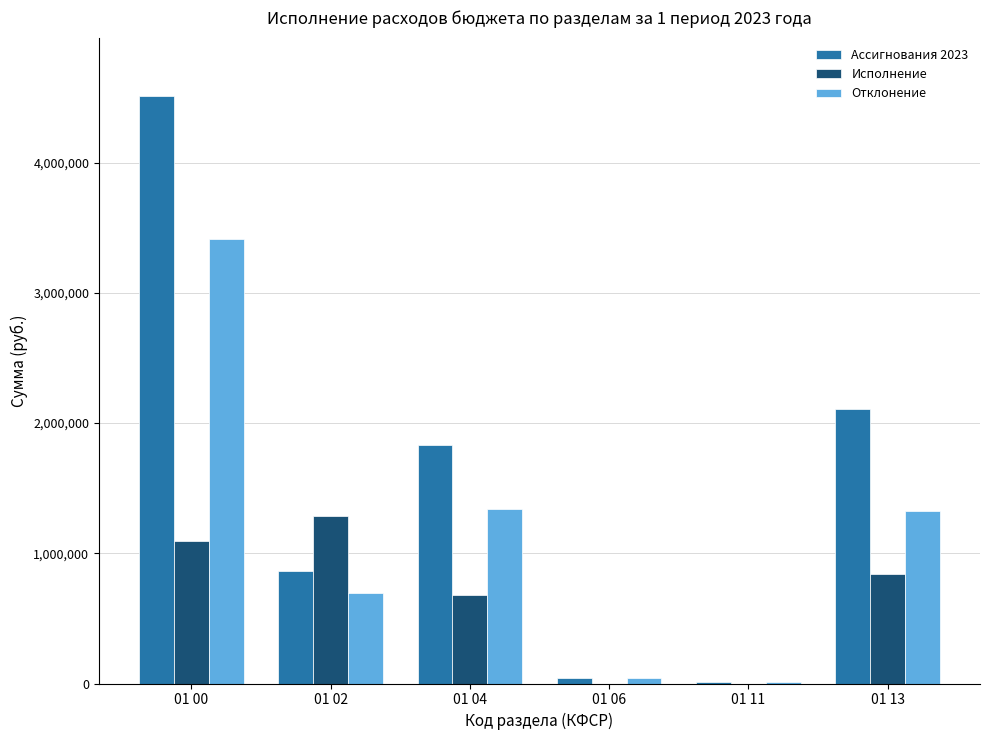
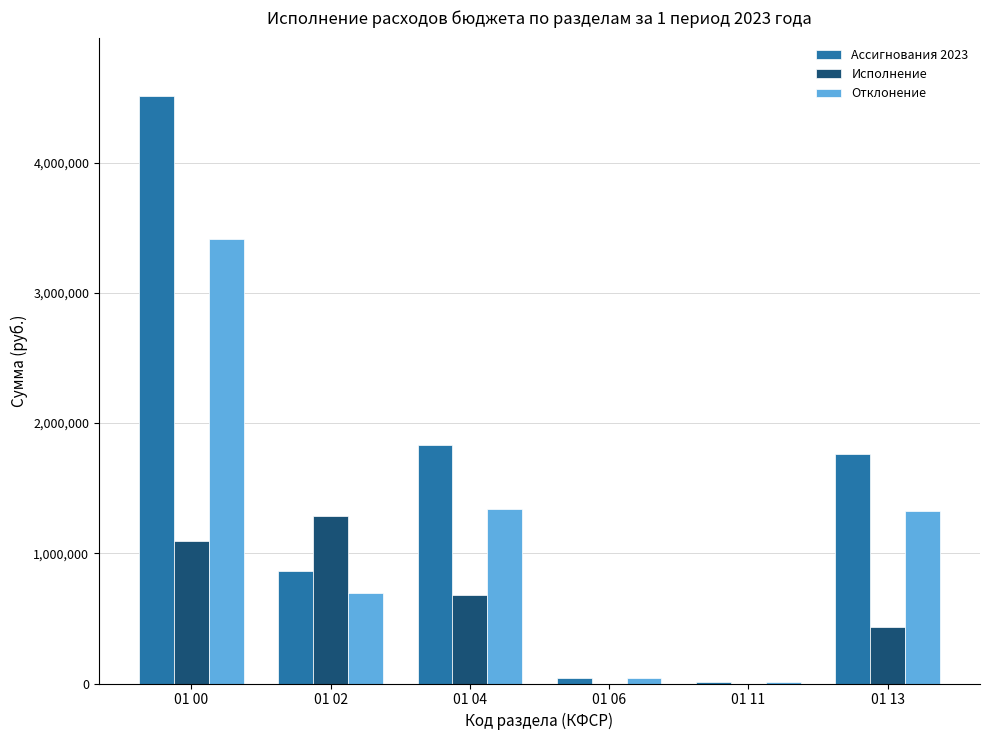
Ассигнования 2023, 01 13: 2,110,000 -> 1,760,000
Исполнение, 01 13: 840,000 -> 440,000
